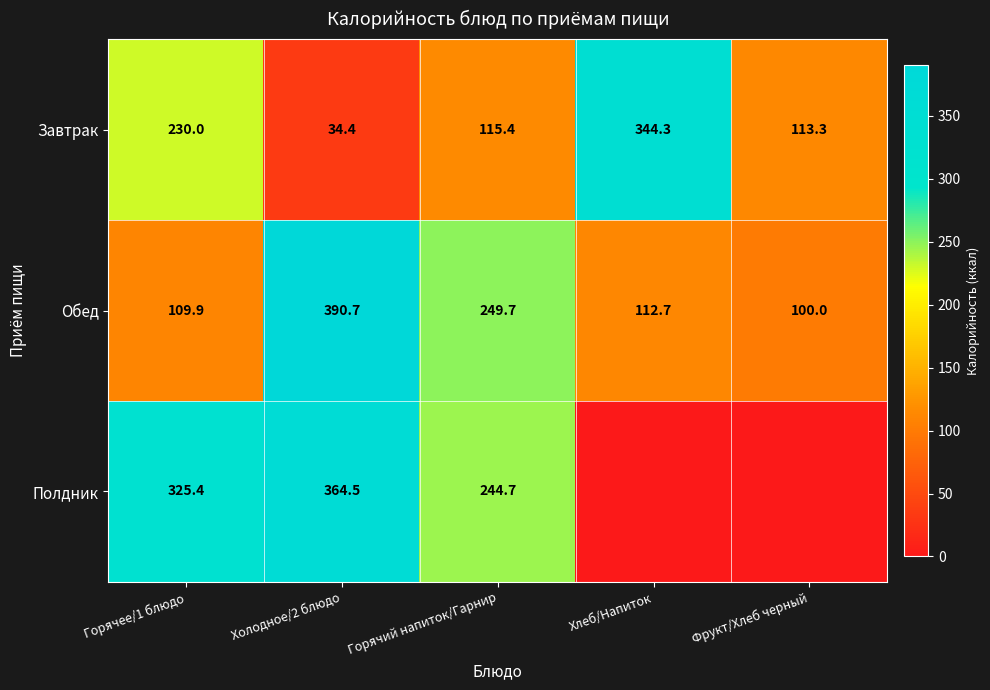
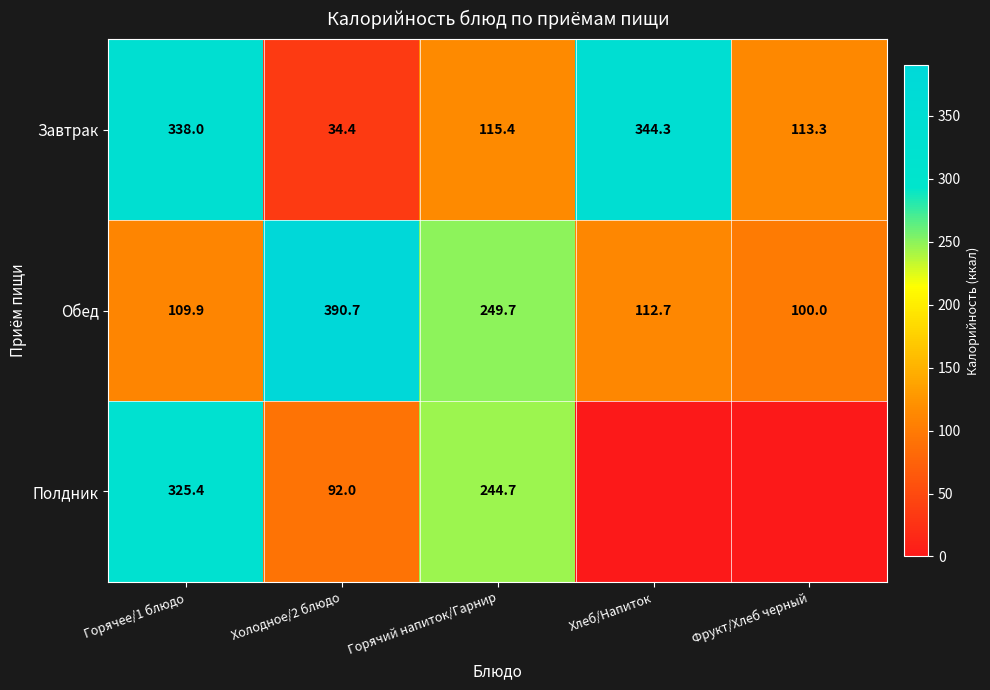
Завтрак, Горячее/1 блюдо: 230.0 -> 338.0
Полдник, Холодное/2 блюдо: 364.5 -> 92.0
